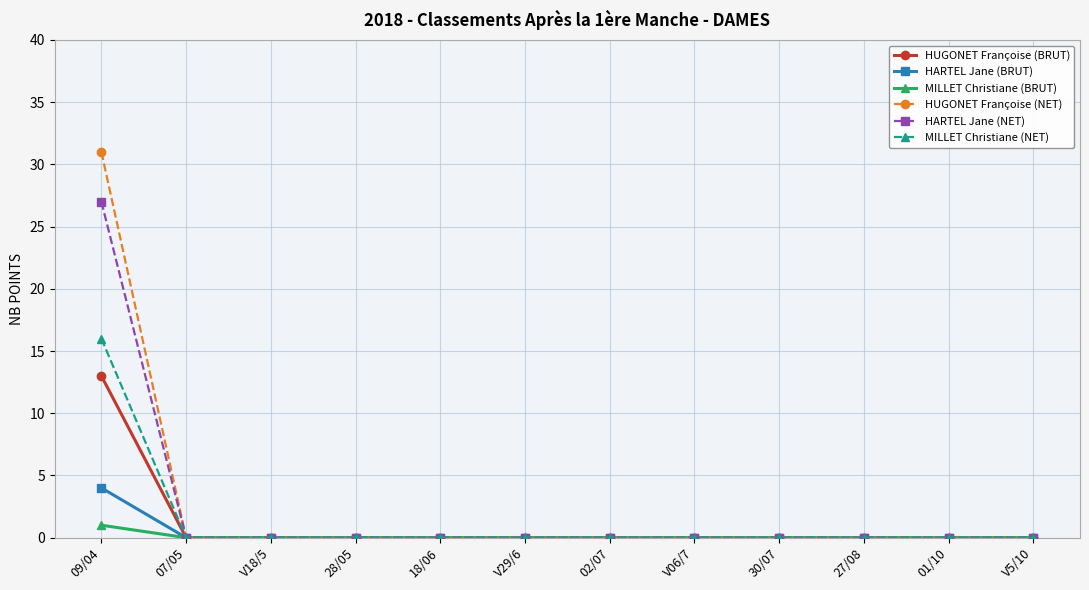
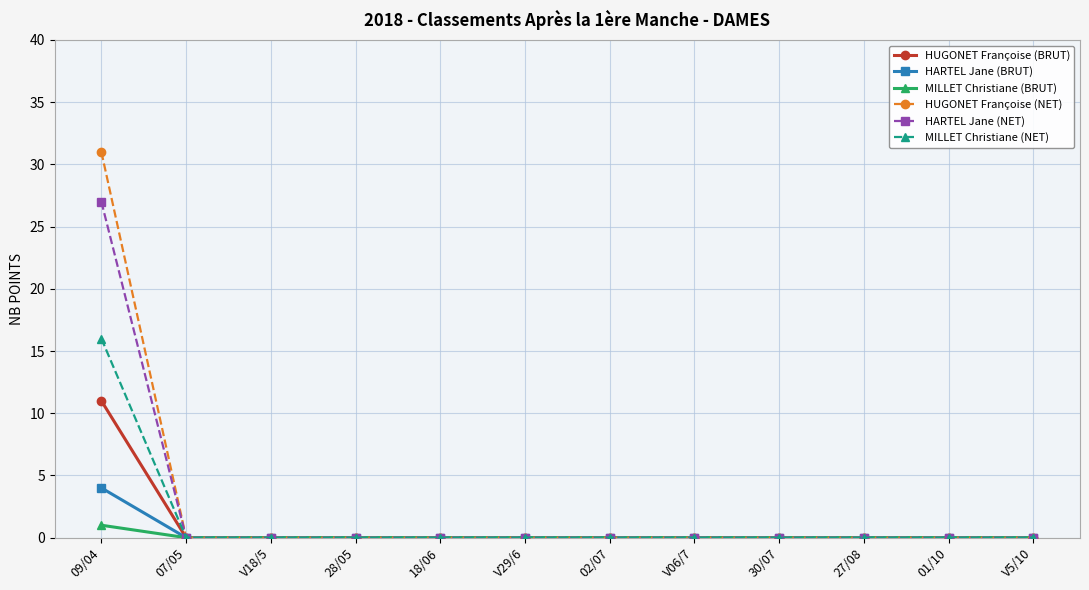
HUGONET Françoise (BRUT), 09/04: 13 -> 11
